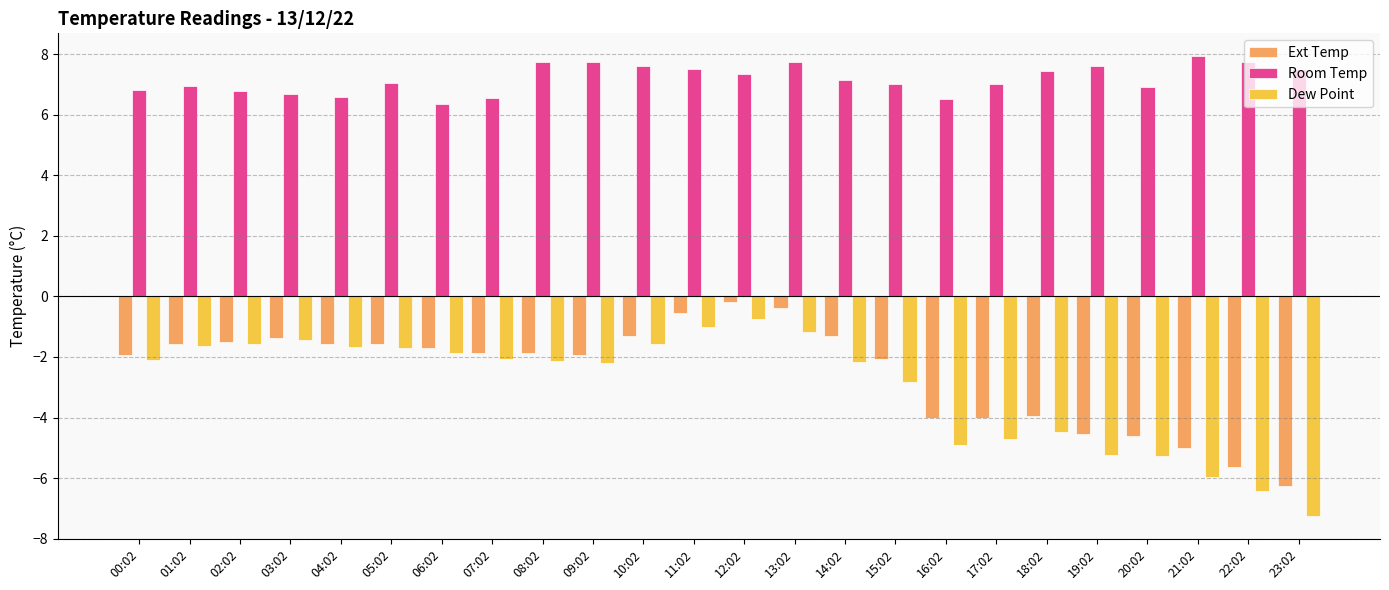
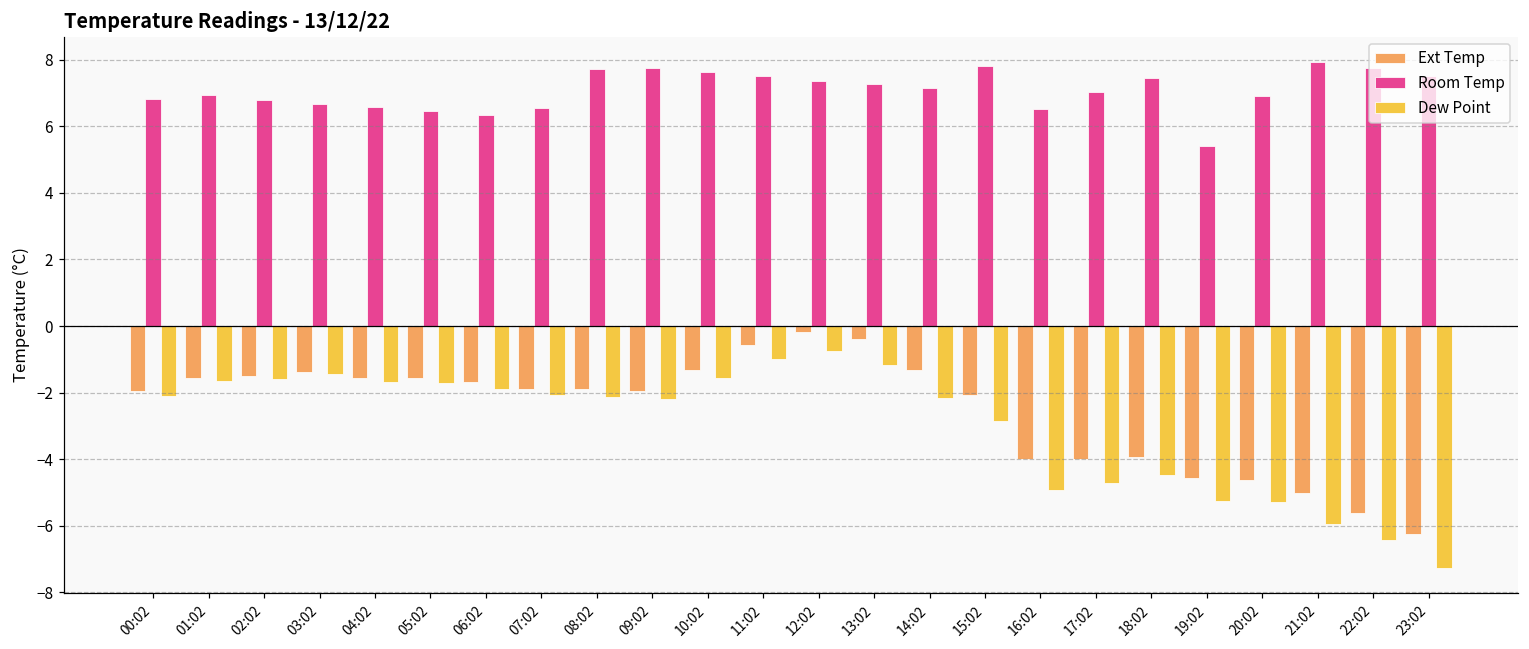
Room Temp, 05:02: 7.0 -> 6.5
Room Temp, 13:02: 7.7 -> 7.3
Room Temp, 15:02: 7.0 -> 7.8
Room Temp, 19:02: 7.6 -> 5.4
